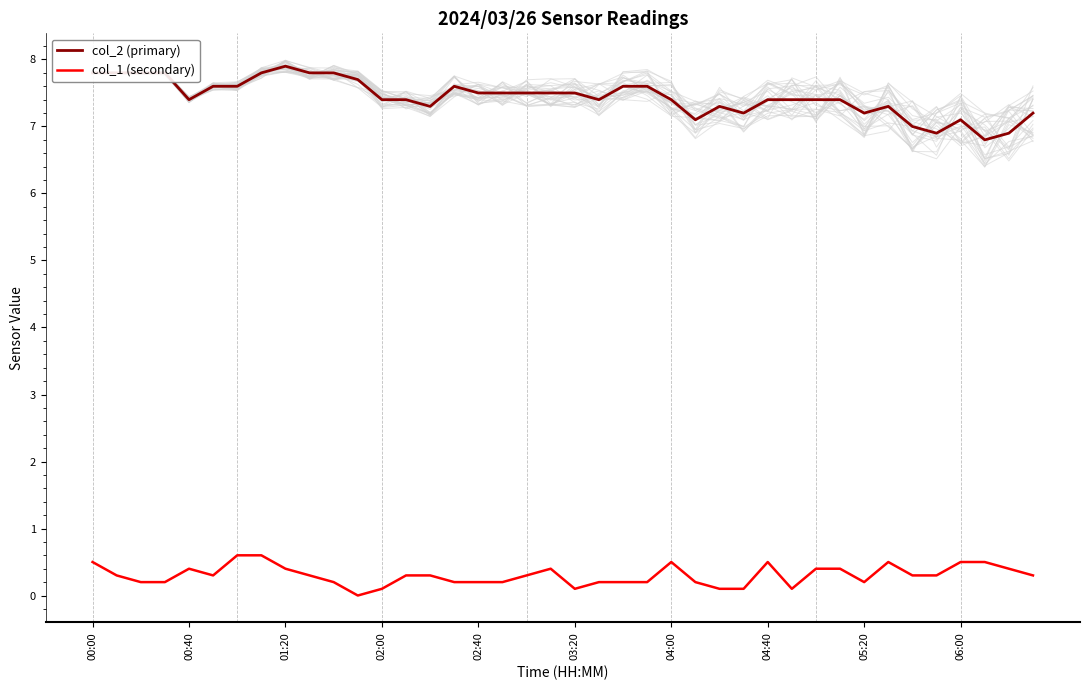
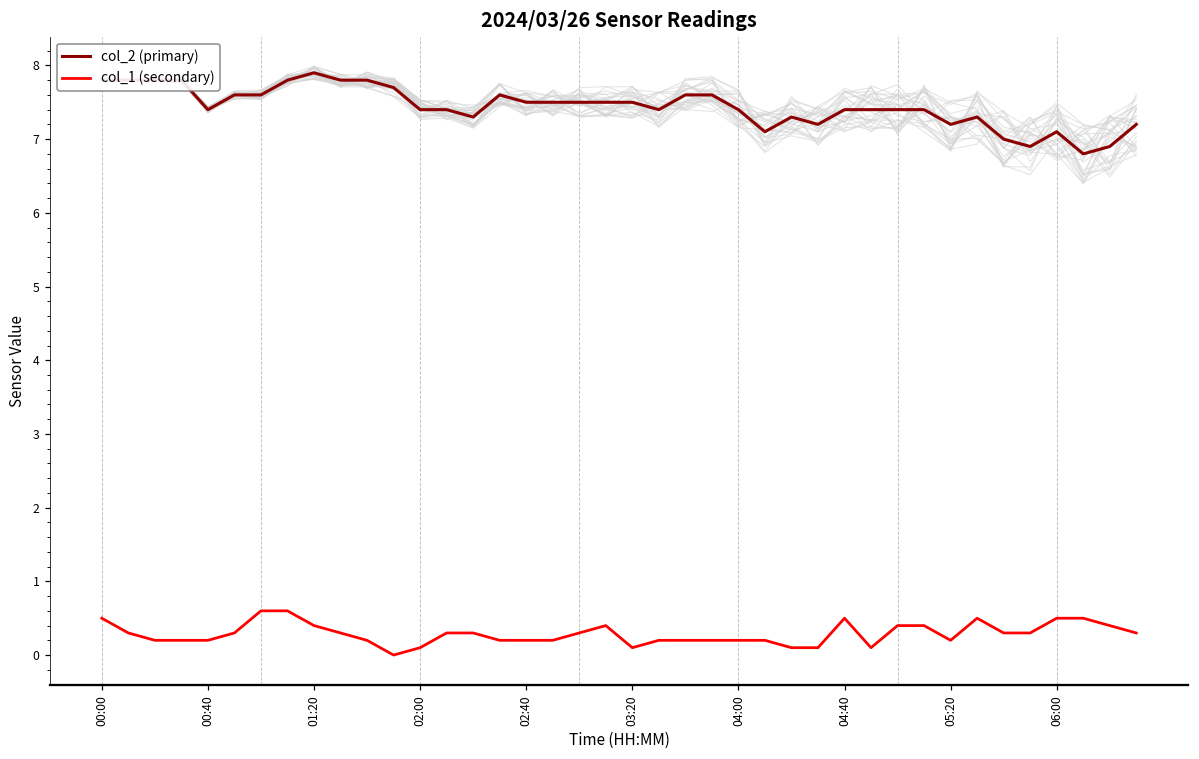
col_1 (secondary), 00:40: 0.4 -> 0.2
col_1 (secondary), 04:00: 0.5 -> 0.2
